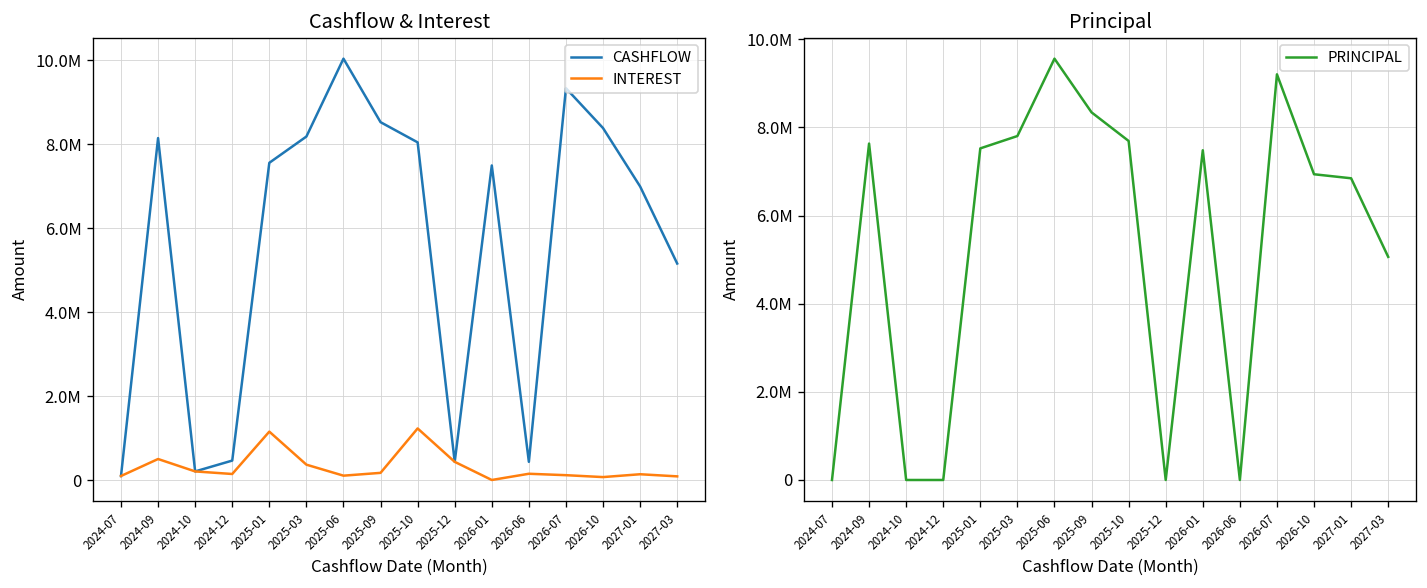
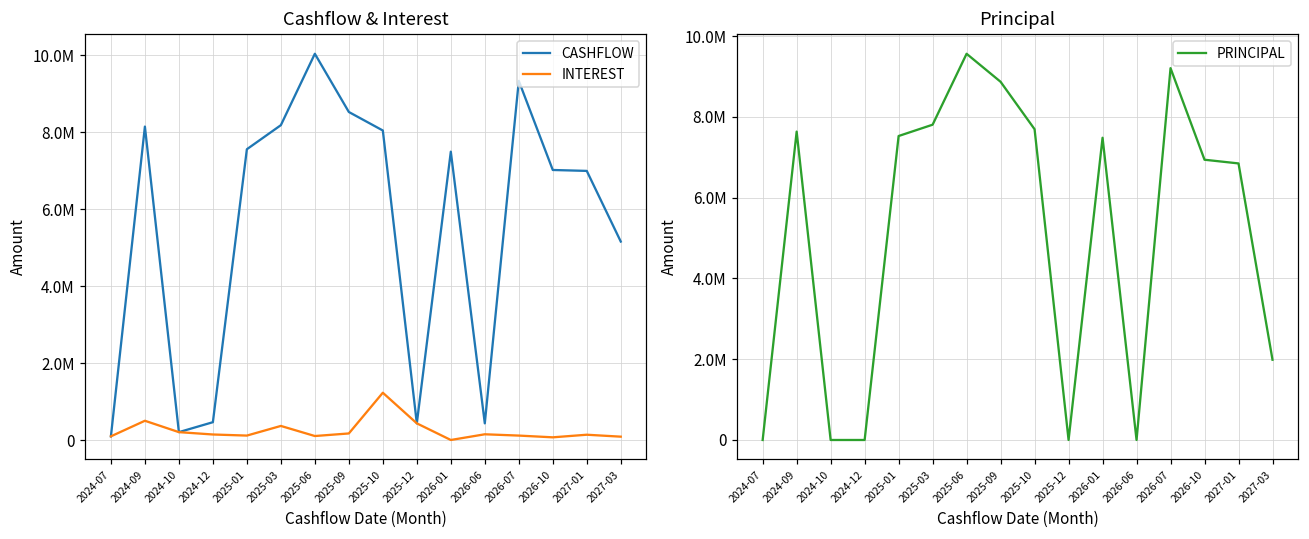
Cashflow & Interest, INTEREST, 2025-01: 1200000 -> 100000
Cashflow & Interest, CASHFLOW, 2026-10: 8400000 -> 7000000
Principal, 2025-09: 8300000 -> 8900000
Principal, 2027-03: 5100000 -> 2000000
